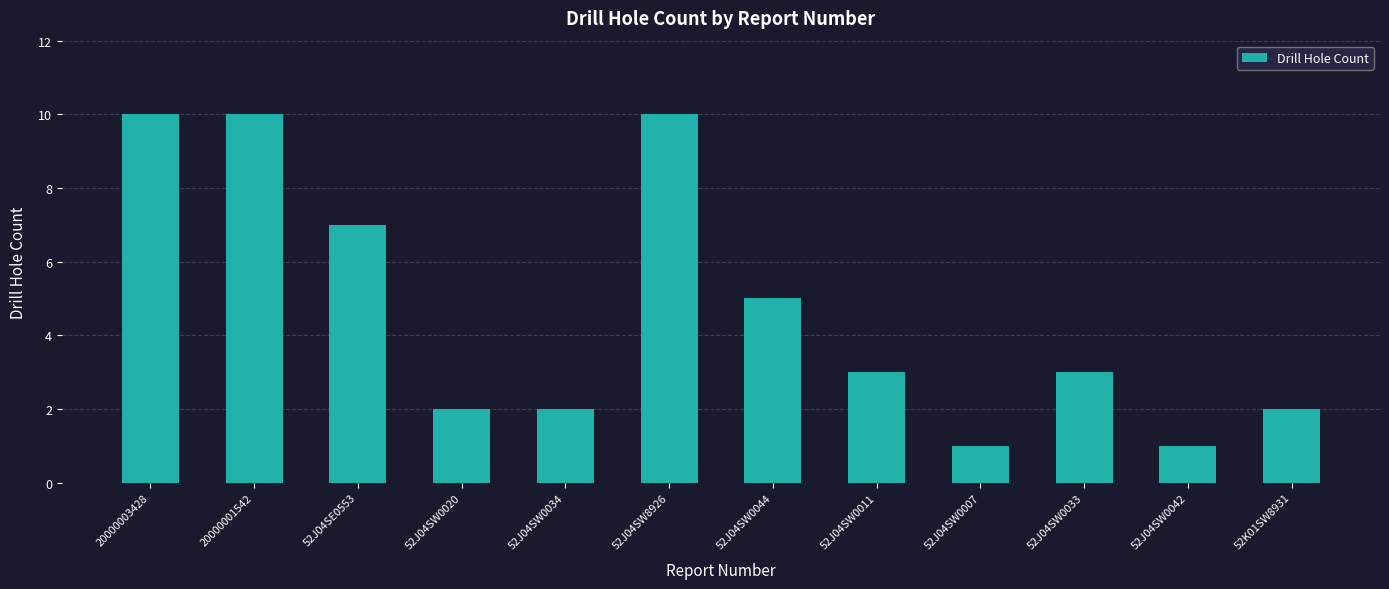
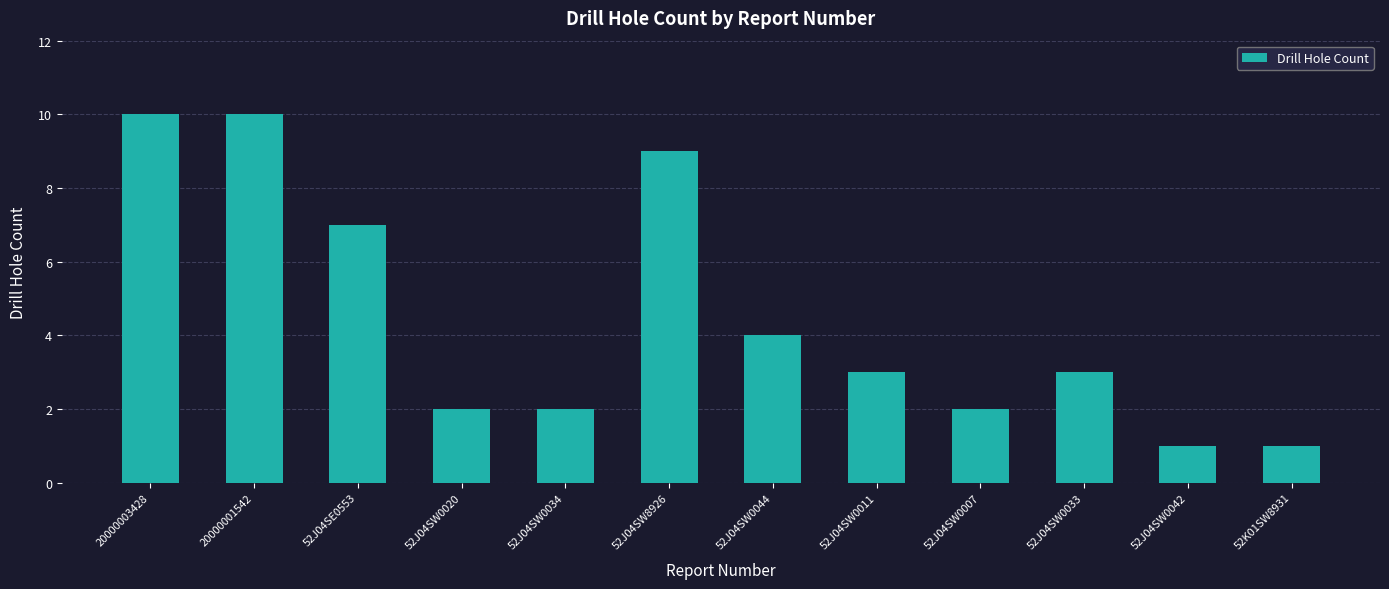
52J04SW8926: 10 -> 9
52J04SW0044: 5 -> 4
52J04SW0007: 1 -> 2
52K01SW8931: 2 -> 1
